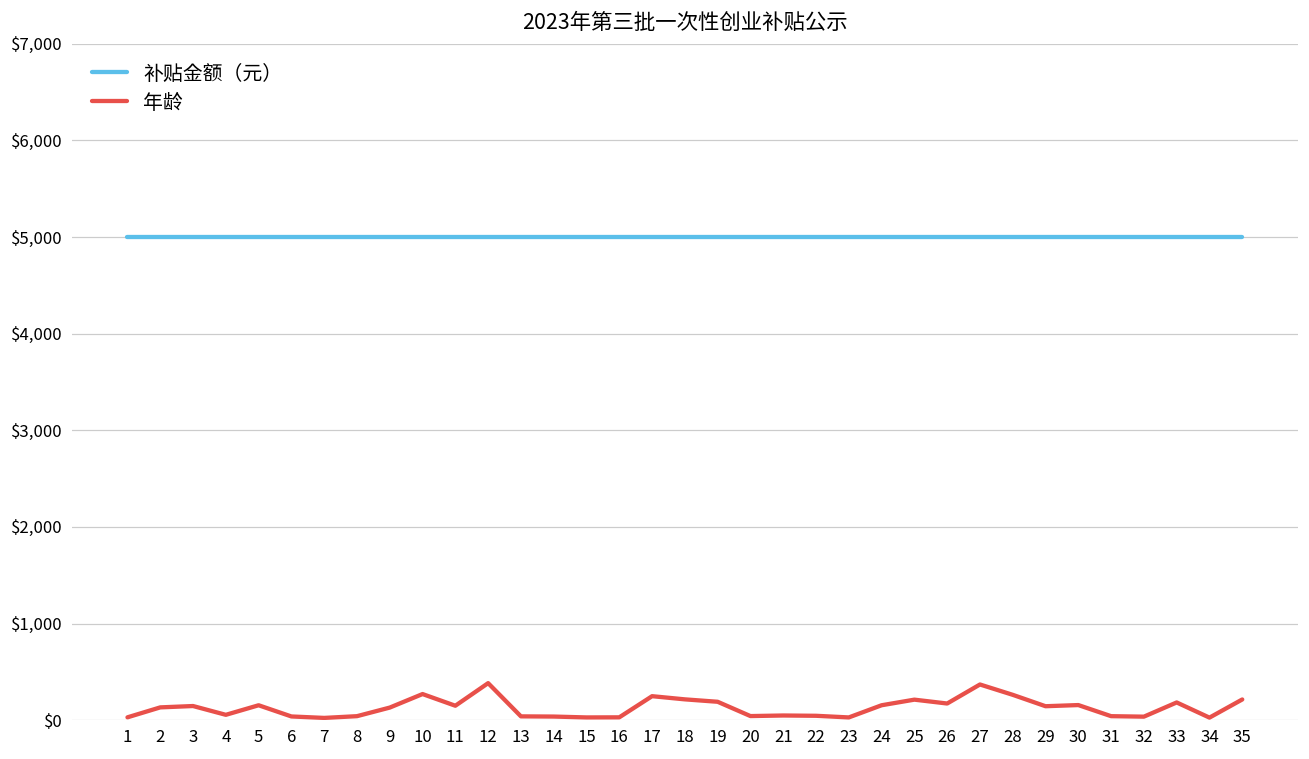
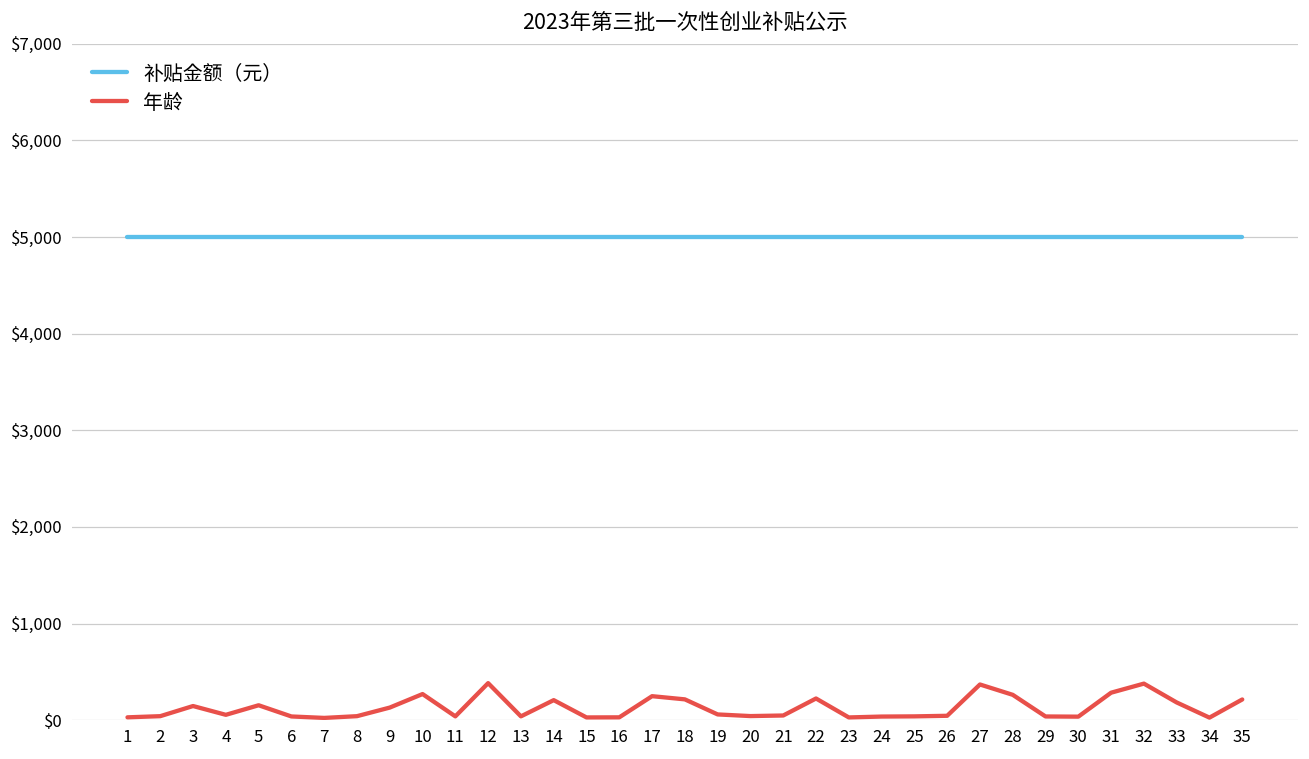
年龄, 2: $100 -> $0
年龄, 11: $100 -> $0
年龄, 14: $0 -> $200
年龄, 19: $200 -> $100
年龄, 22: $0 -> $200
年龄, 24: $200 -> $0
年龄, 25: $200 -> $0
年龄, 26: $200 -> $0
年龄, 29: $100 -> $0
年龄, 30: $200 -> $0
年龄, 31: $0 -> $300
年龄, 32: $0 -> $400
